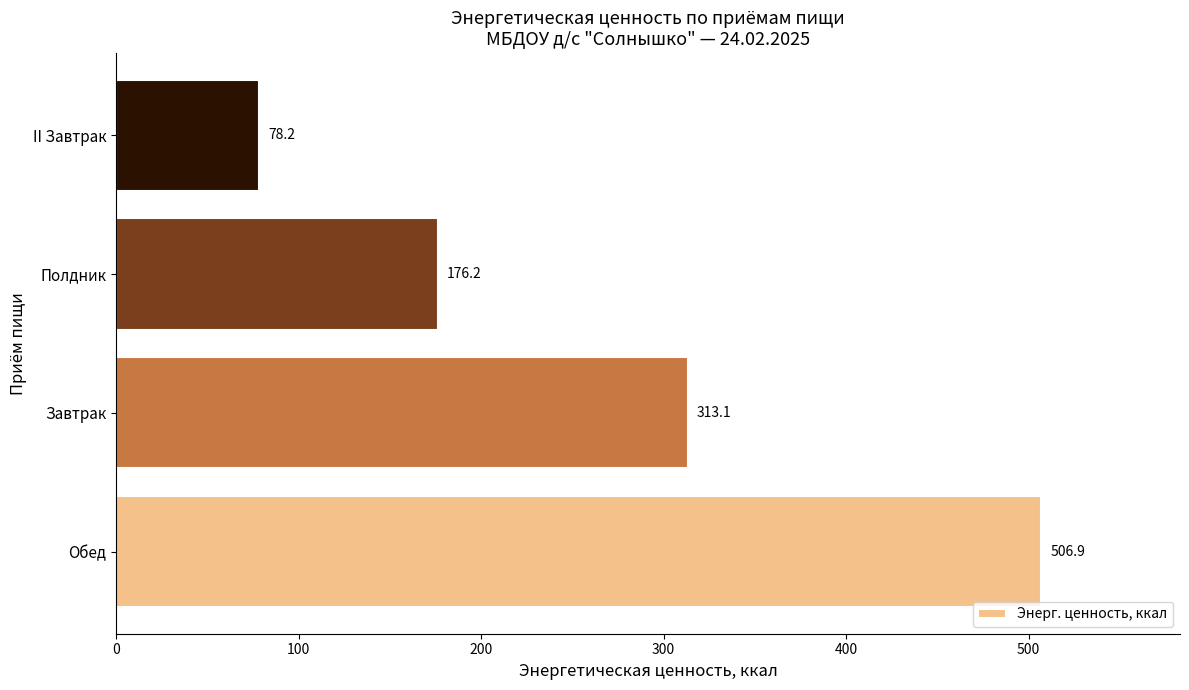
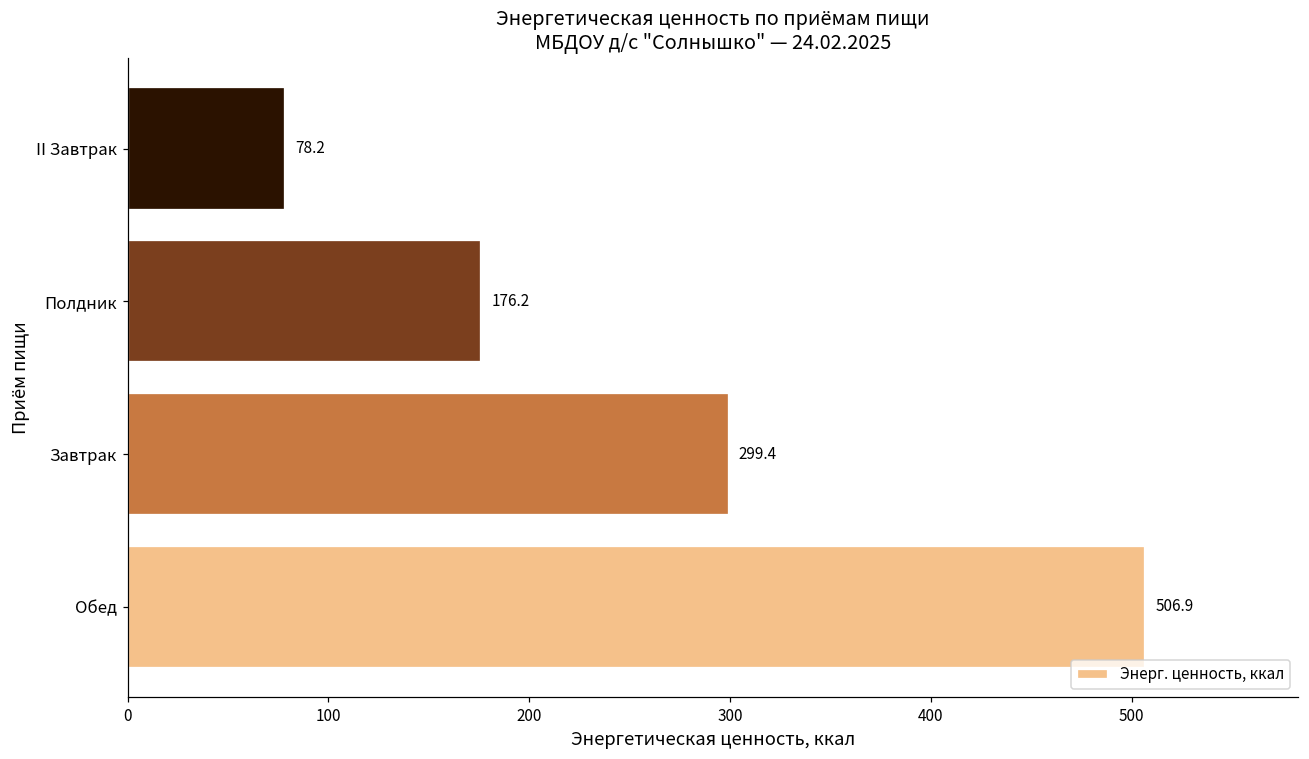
Завтрак: 313.1 -> 299.4
